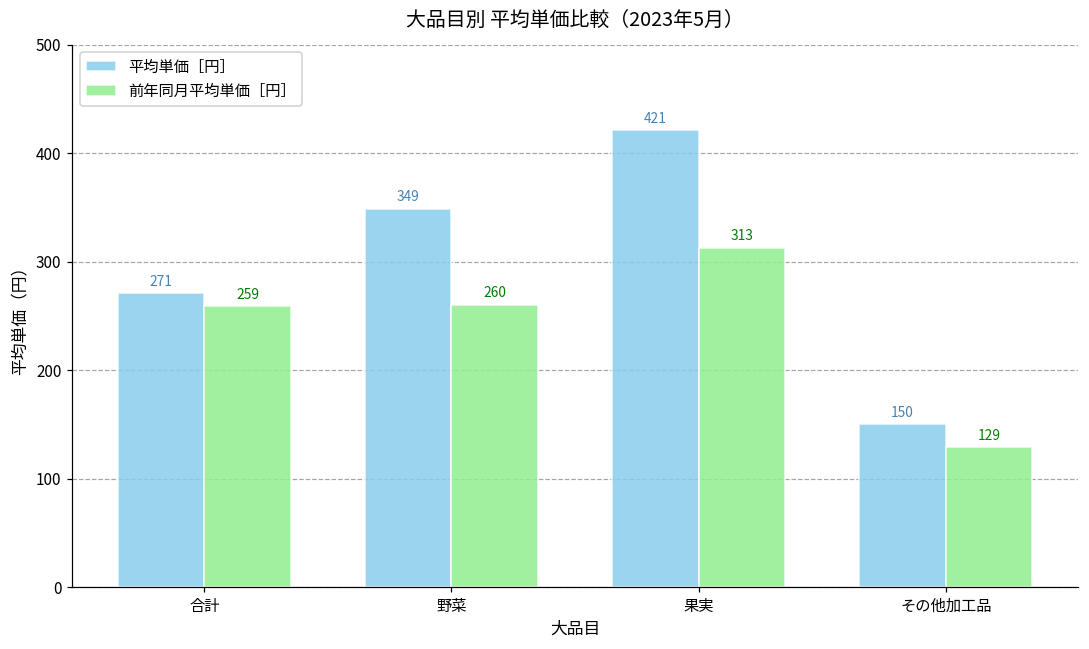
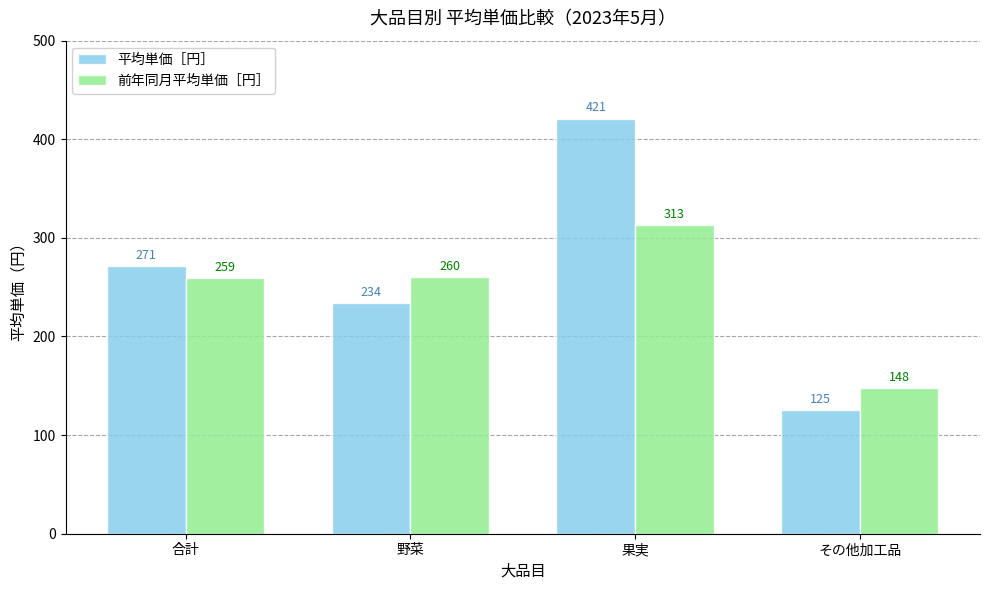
平均単価［円］, 野菜: 349 -> 234
平均単価［円］, その他加工品: 150 -> 125
前年同月平均単価［円］, その他加工品: 129 -> 148
